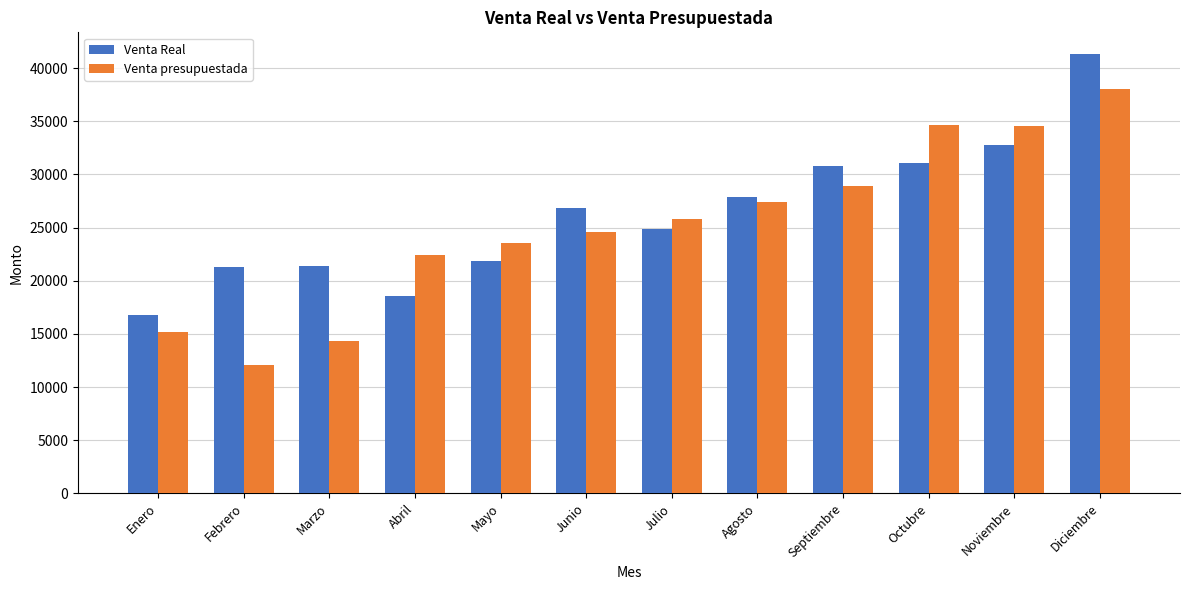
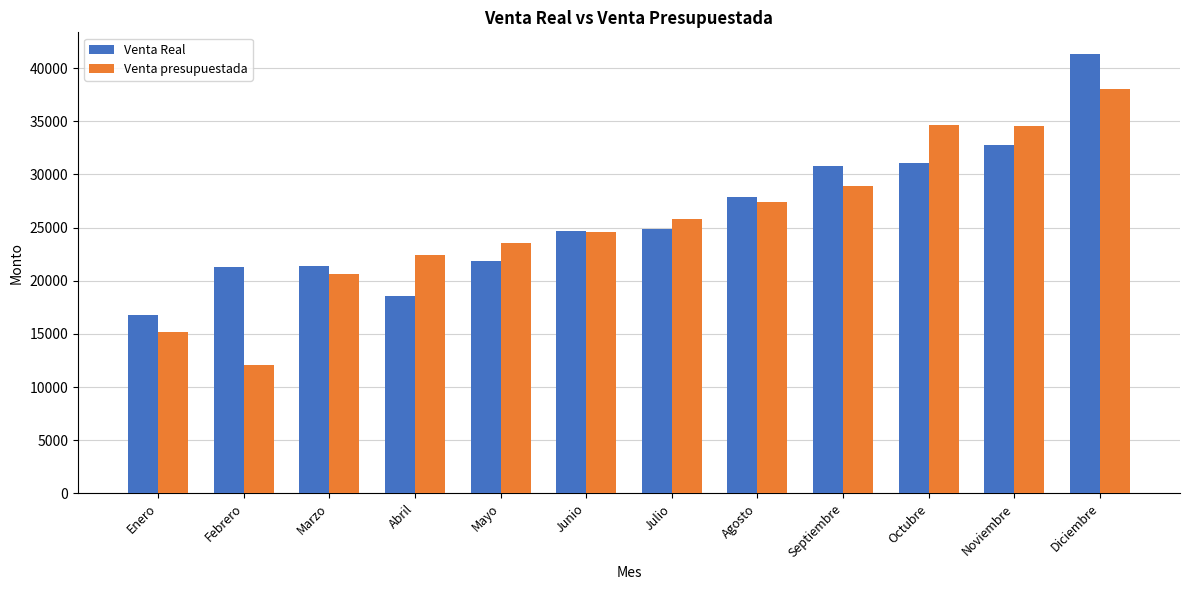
Venta presupuestada, Marzo: 14400 -> 20600
Venta Real, Junio: 26800 -> 24700
